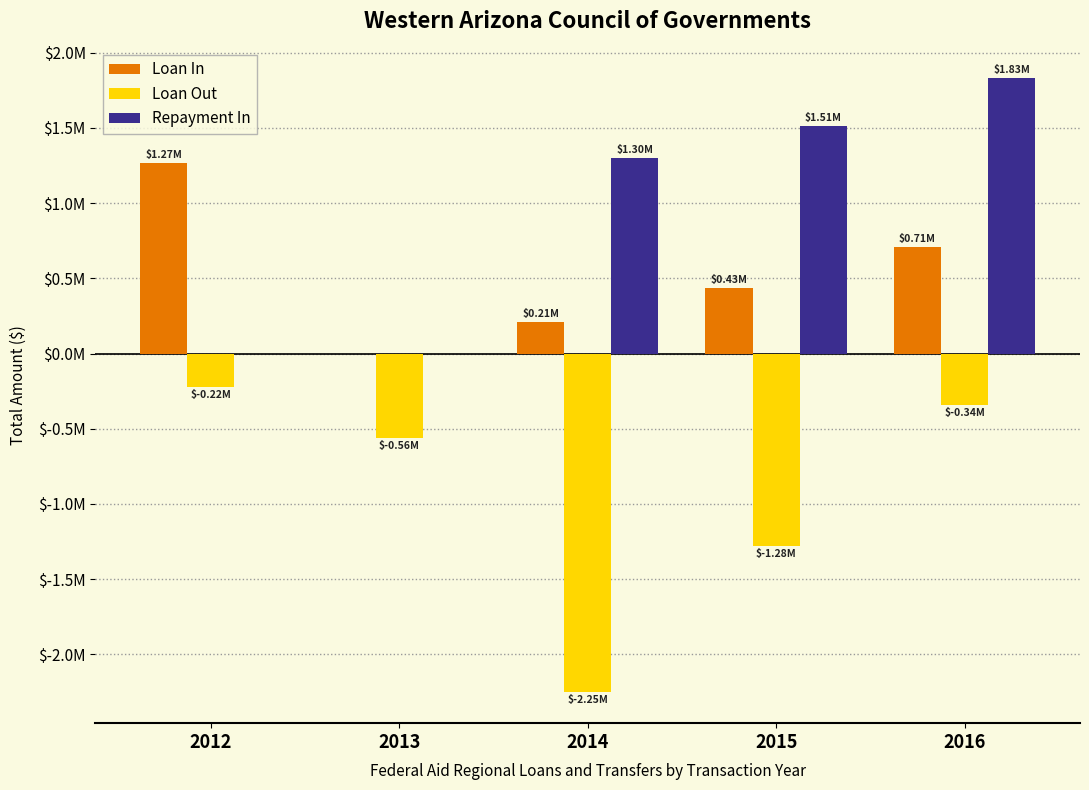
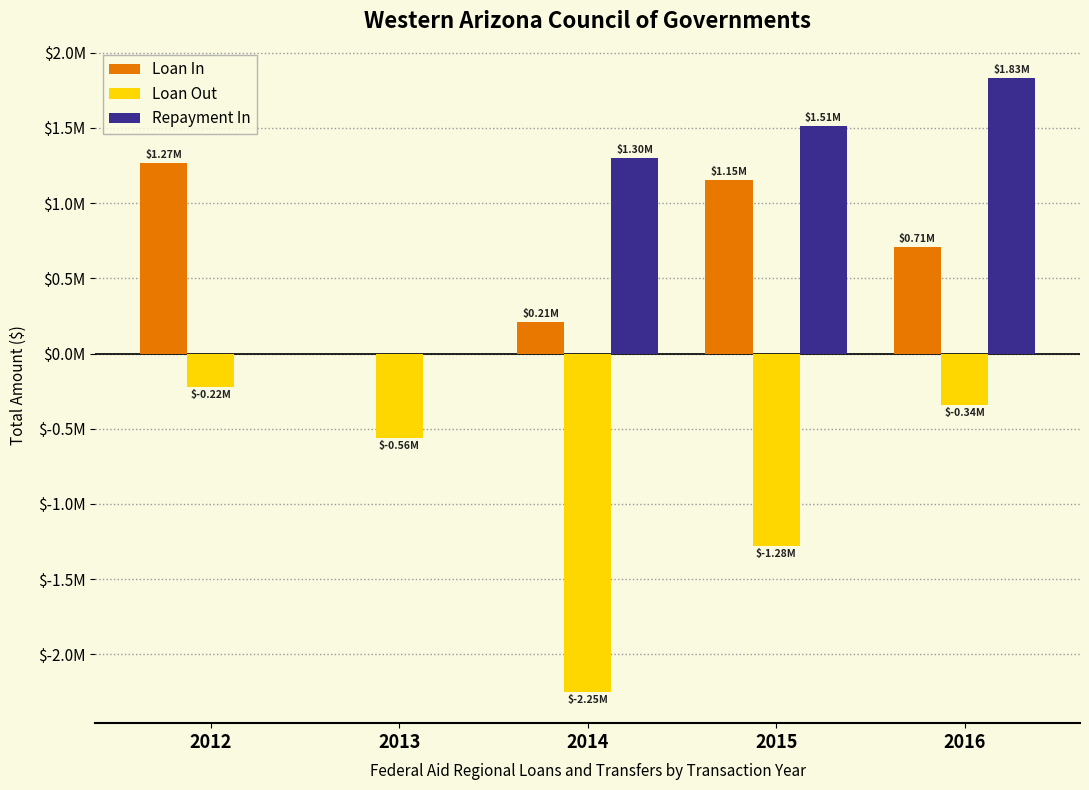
Loan In, 2015: $0.43M -> $1.15M
